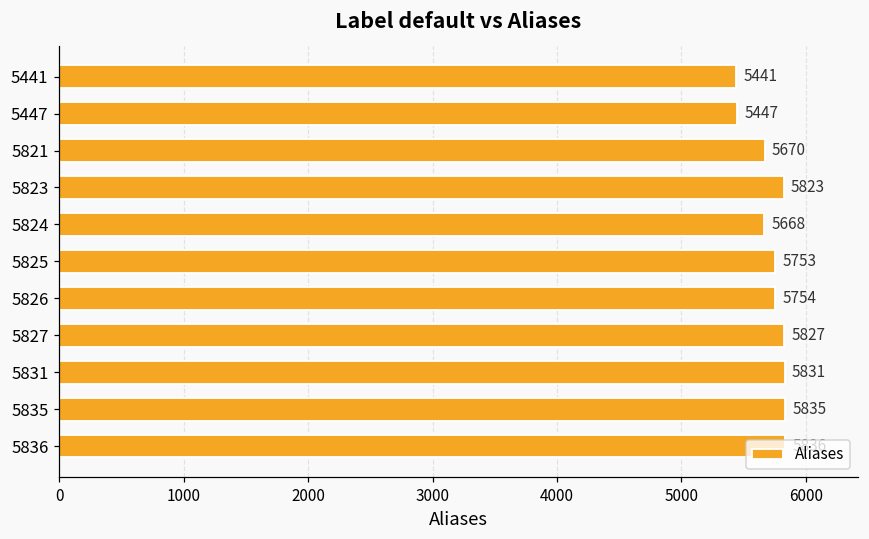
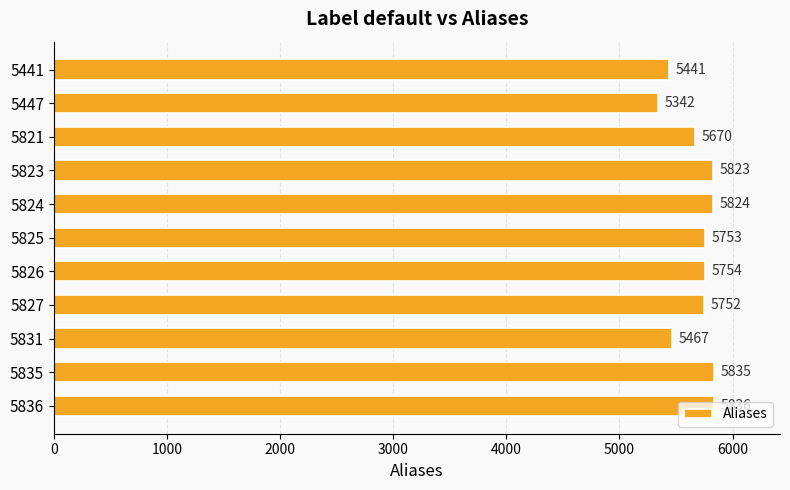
5447: 5447 -> 5342
5824: 5668 -> 5824
5827: 5827 -> 5752
5831: 5831 -> 5467
